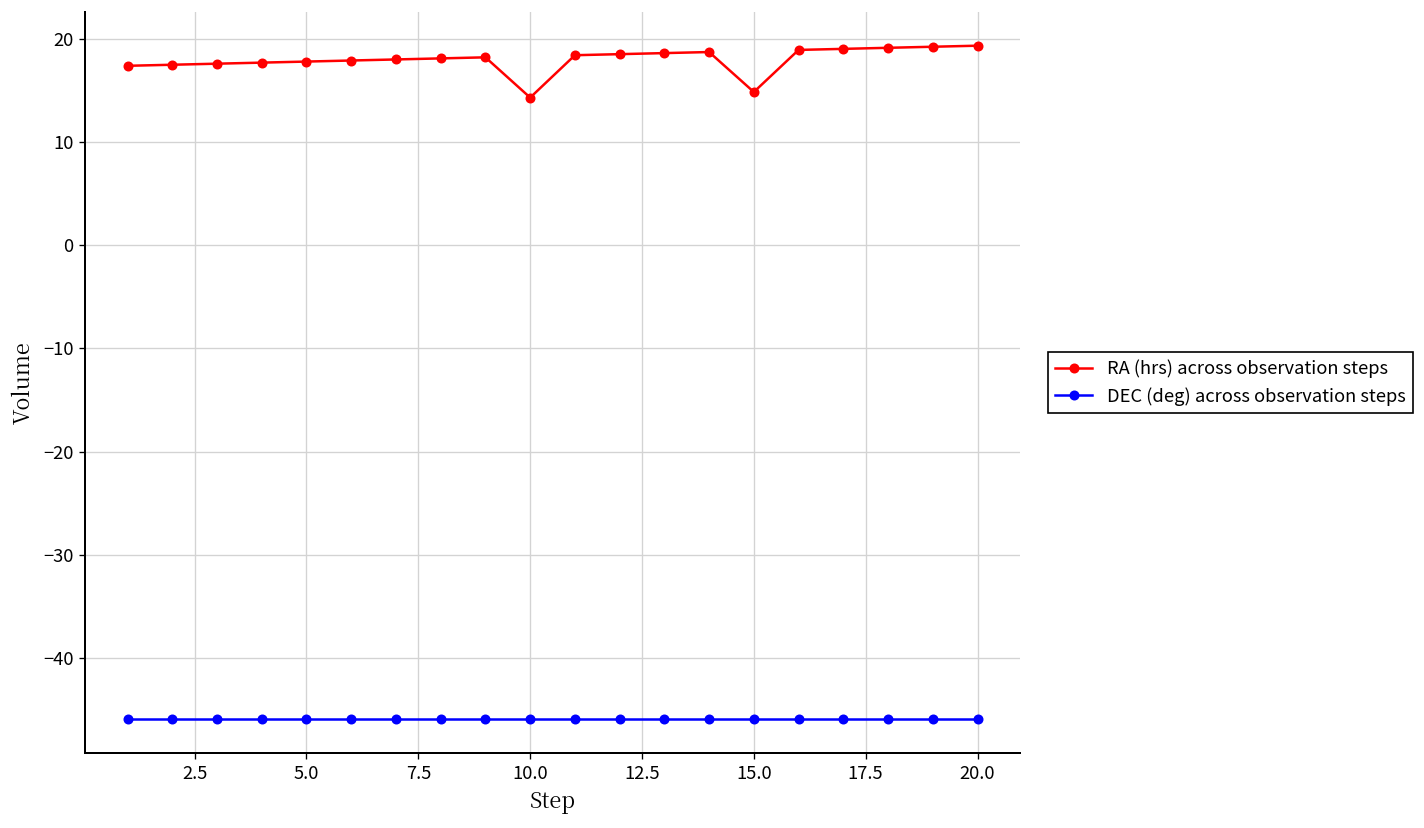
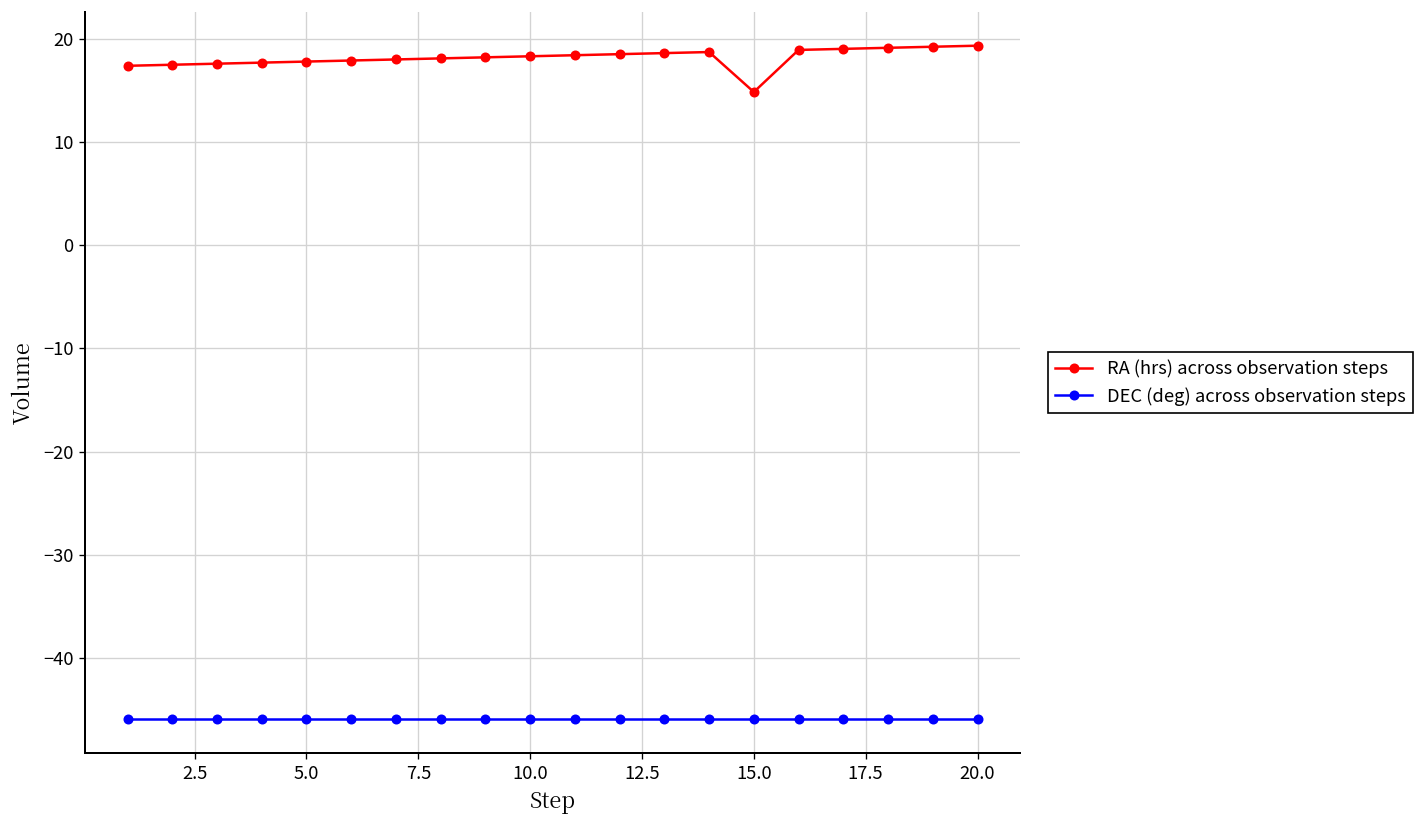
RA (hrs) across observation steps, 10.0: 14 -> 18
